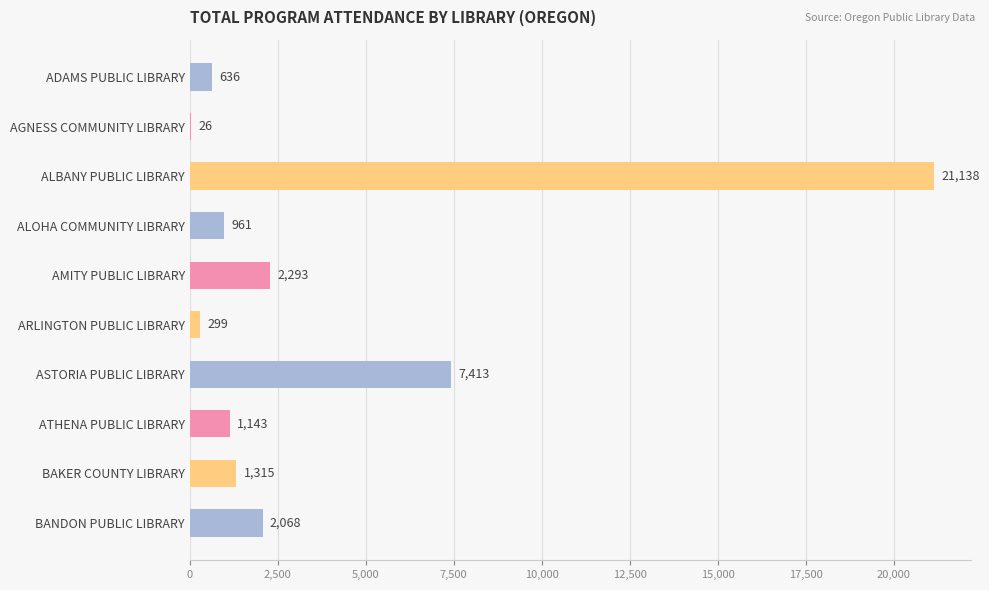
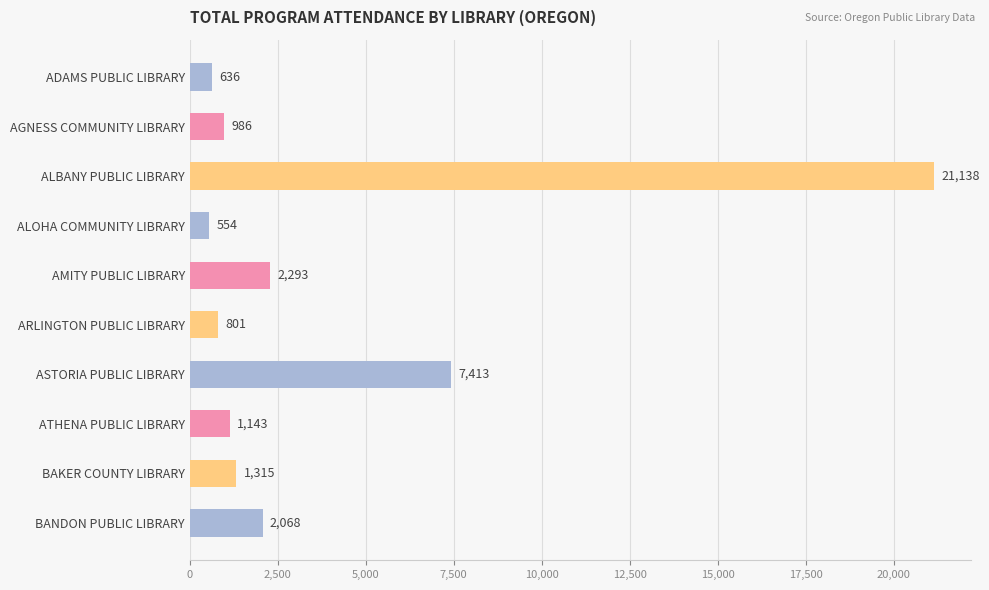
AGNESS COMMUNITY LIBRARY: 26 -> 986
ALOHA COMMUNITY LIBRARY: 961 -> 554
ARLINGTON PUBLIC LIBRARY: 299 -> 801
